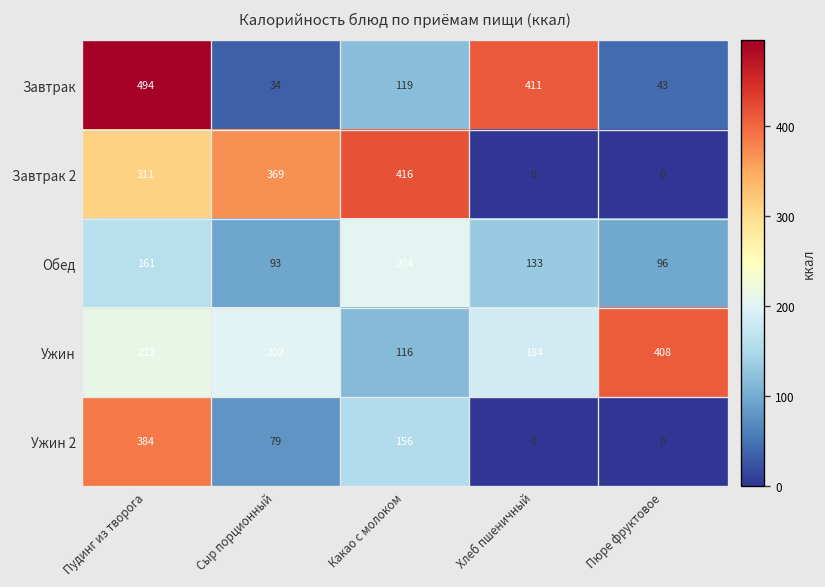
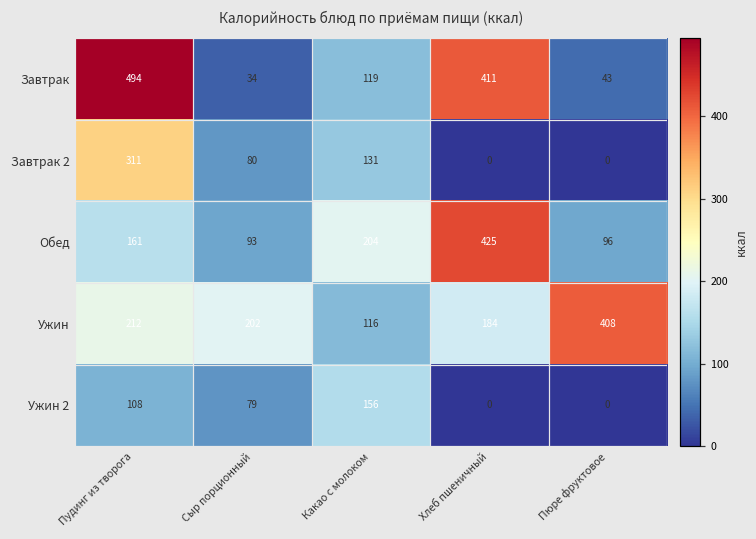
Завтрак 2, Сыр порционный: 369 -> 80
Завтрак 2, Какао с молоком: 416 -> 131
Обед, Хлеб пшеничный: 133 -> 425
Ужин 2, Пудинг из творога: 384 -> 108
